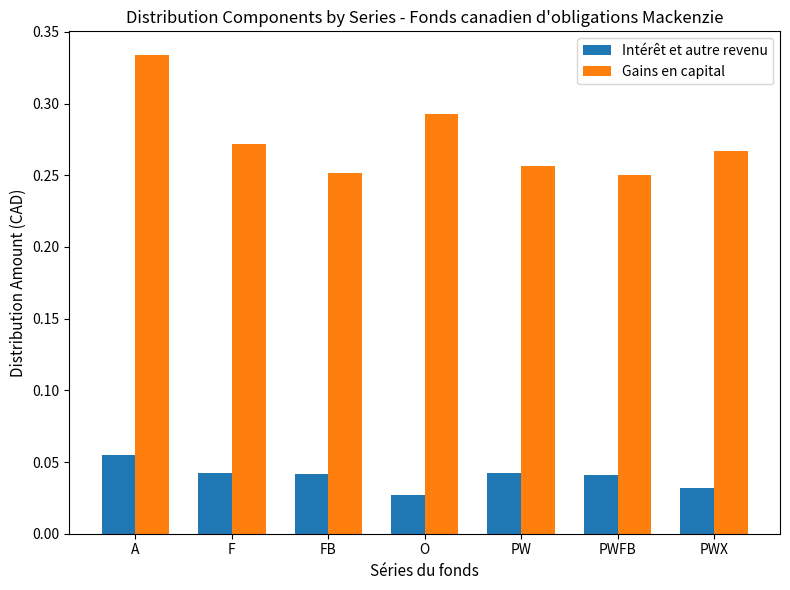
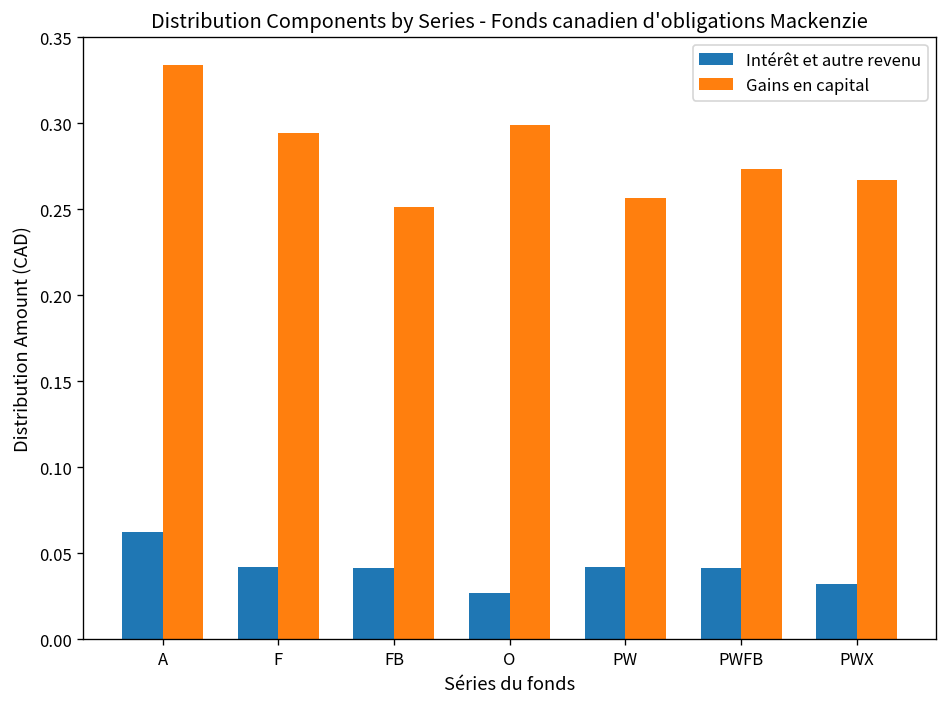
Intérêt et autre revenu, A: 0.055 -> 0.062
Gains en capital, F: 0.272 -> 0.294
Gains en capital, O: 0.293 -> 0.299
Gains en capital, PWFB: 0.250 -> 0.273
